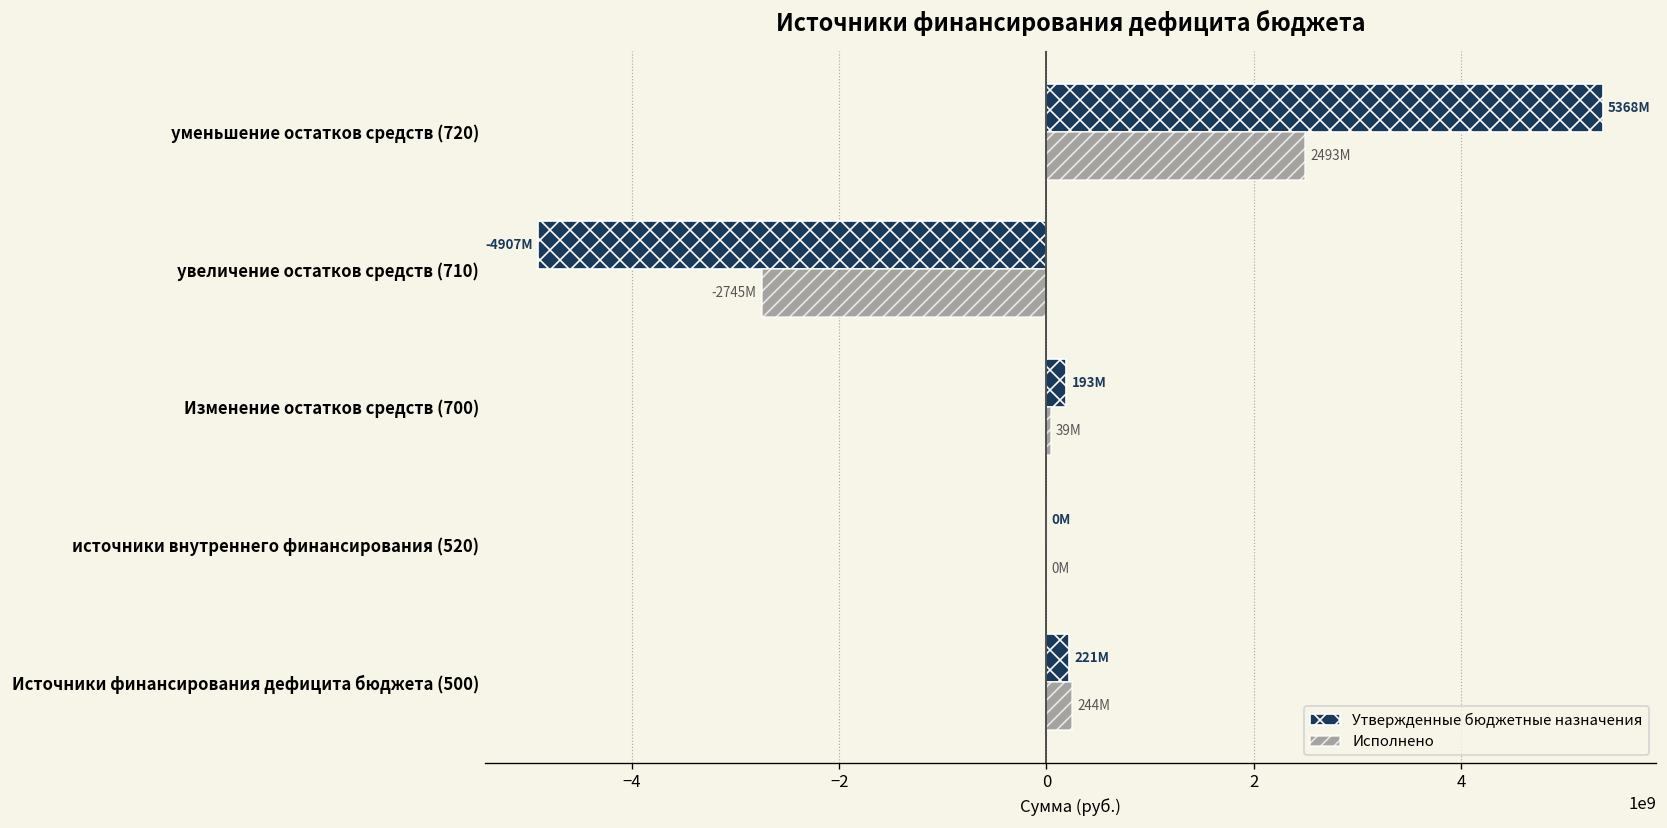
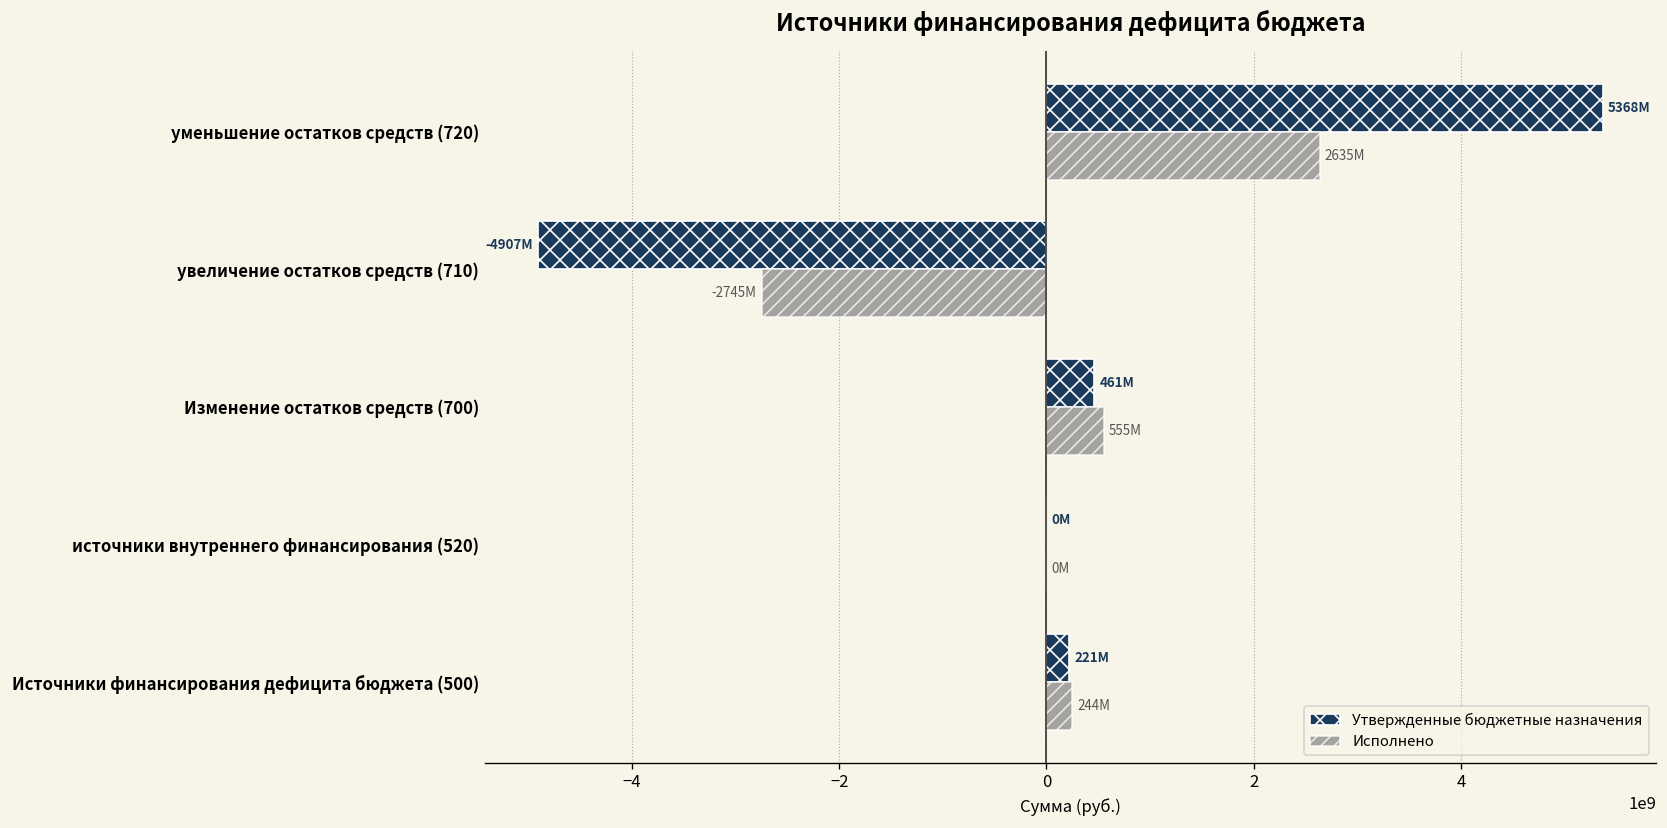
Исполнено, уменьшение остатков средств (720): 2493M -> 2635M
Утвержденные бюджетные назначения, Изменение остатков средств (700): 193M -> 461M
Исполнено, Изменение остатков средств (700): 39M -> 555M
